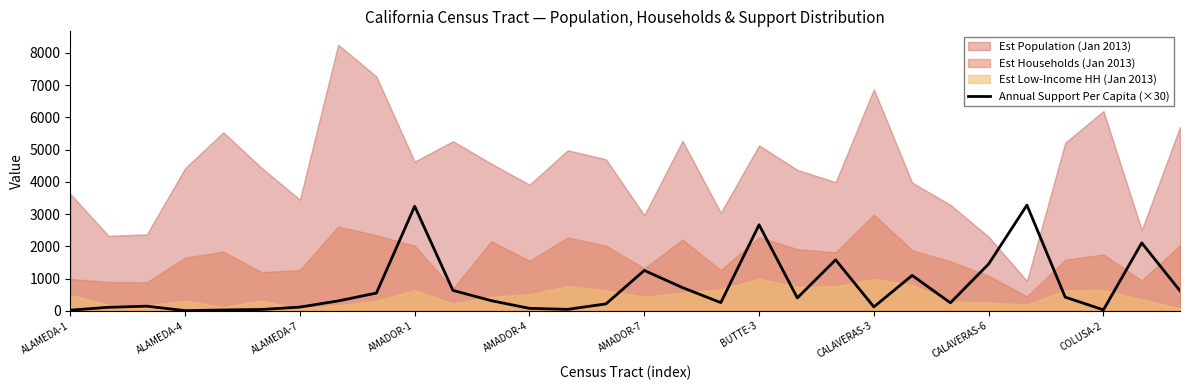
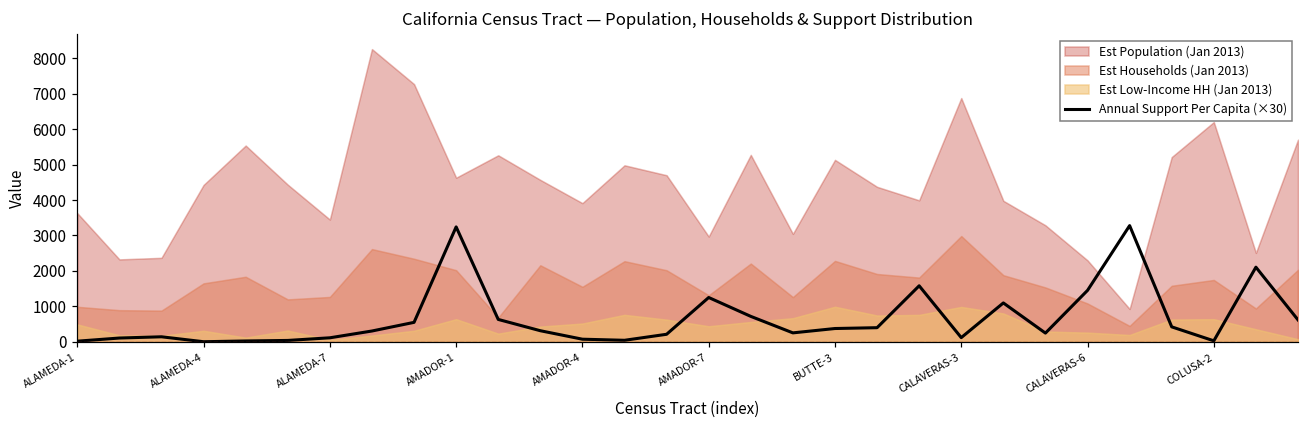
Annual Support Per Capita (×30), BUTTE-3: 2700 -> 400
